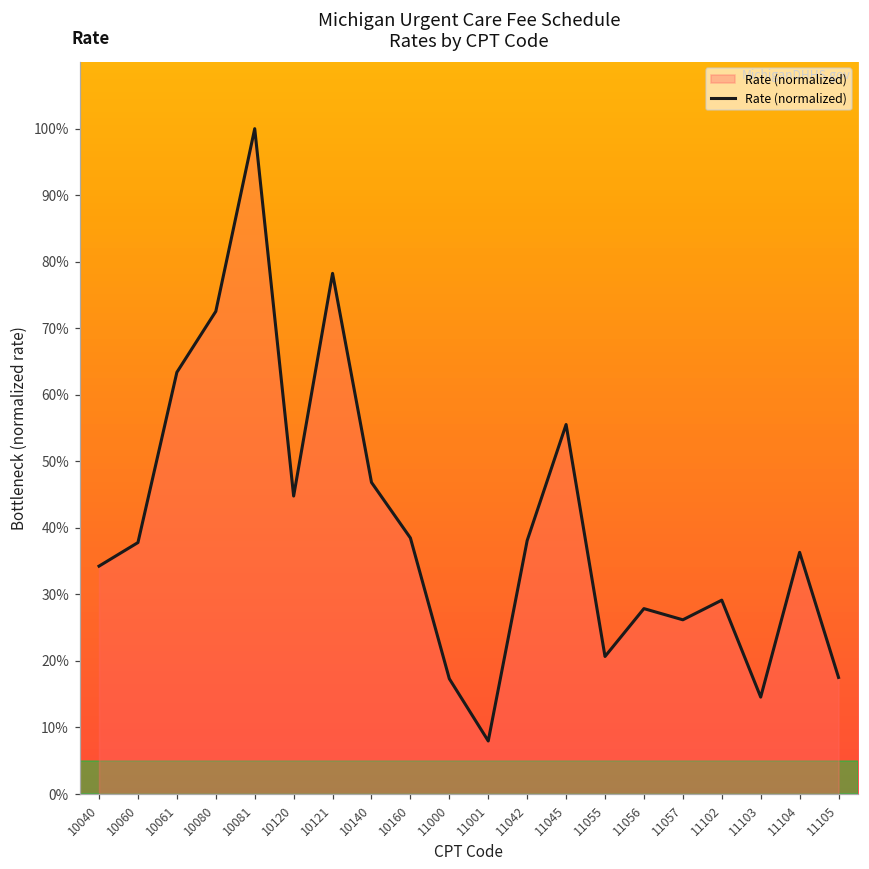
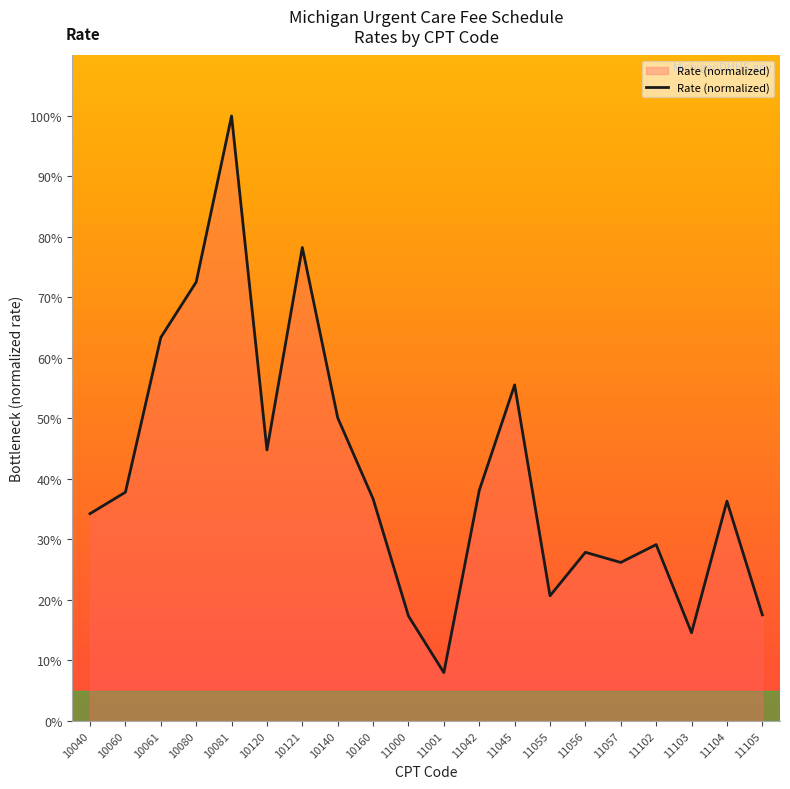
10140: 47% -> 50%
10160: 38% -> 37%
